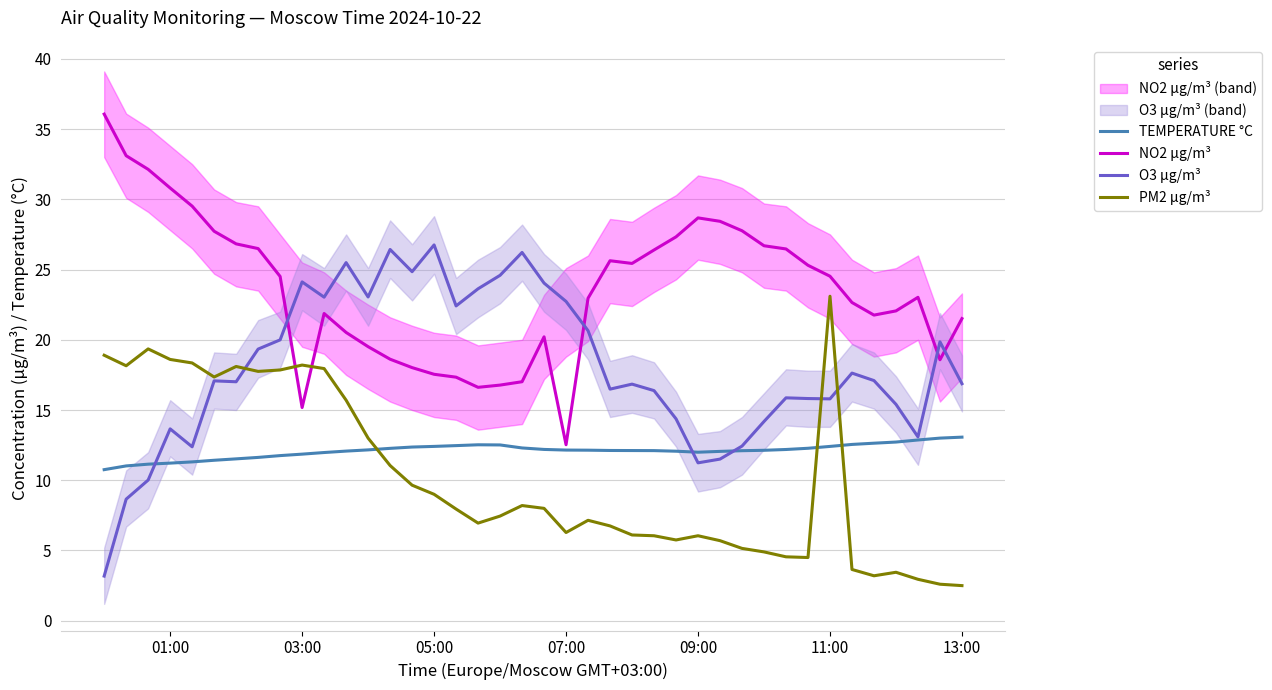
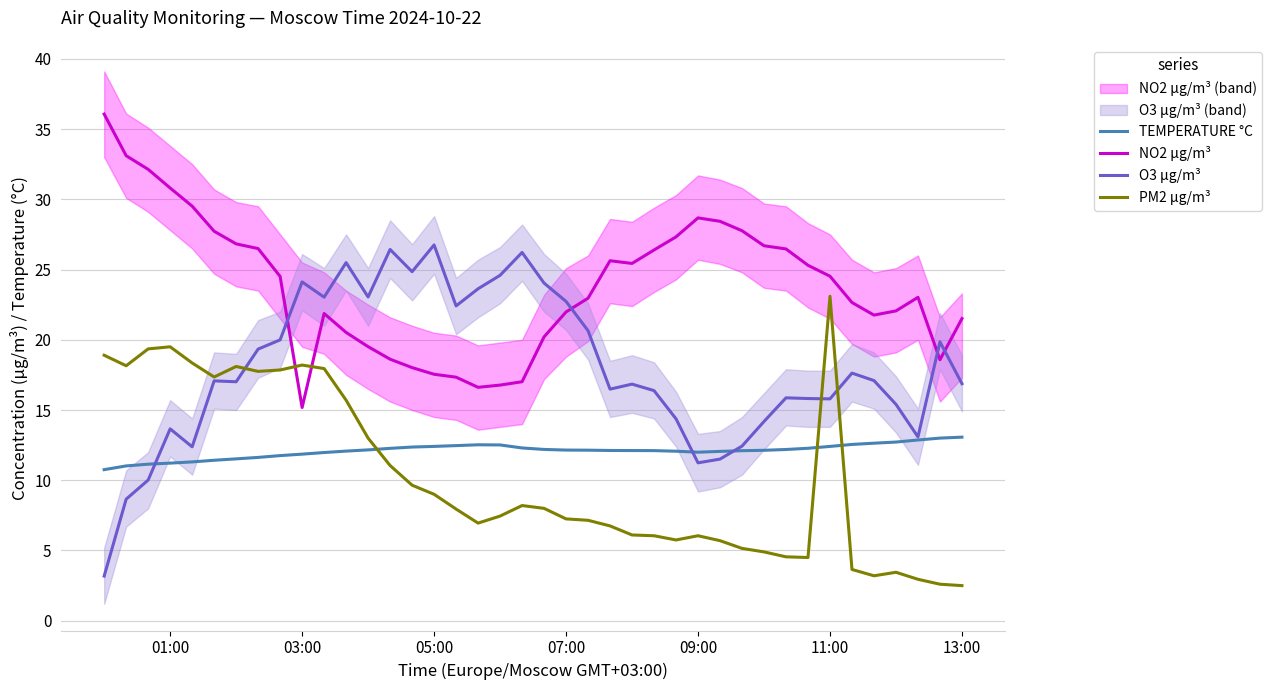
PM2 µg/m³, 01:00: 18.6 -> 19.5
NO2 µg/m³, 07:00: 12.5 -> 22.0
PM2 µg/m³, 07:00: 6.3 -> 7.3
